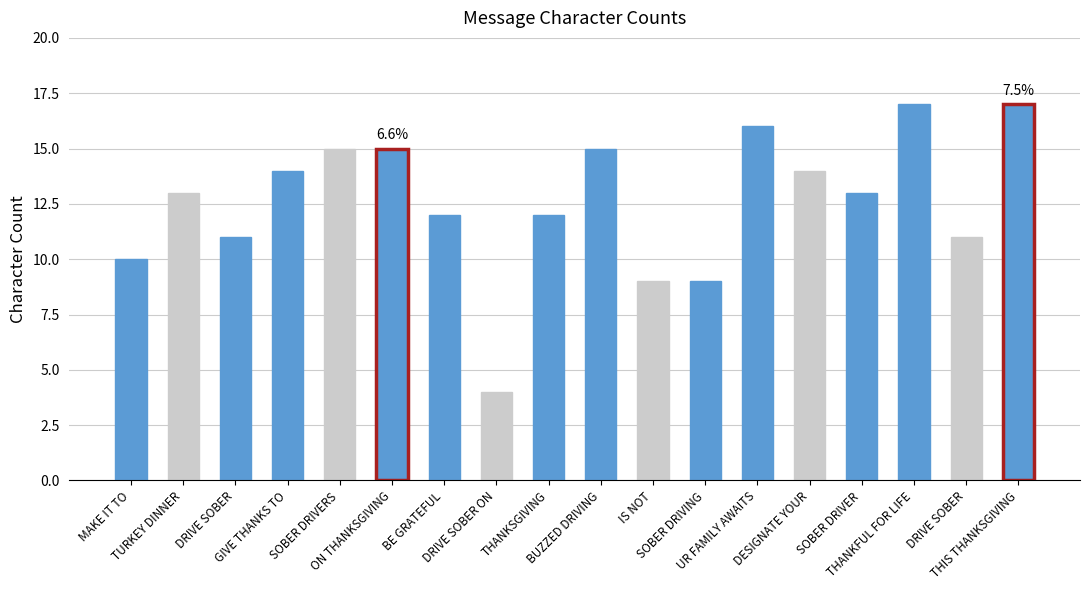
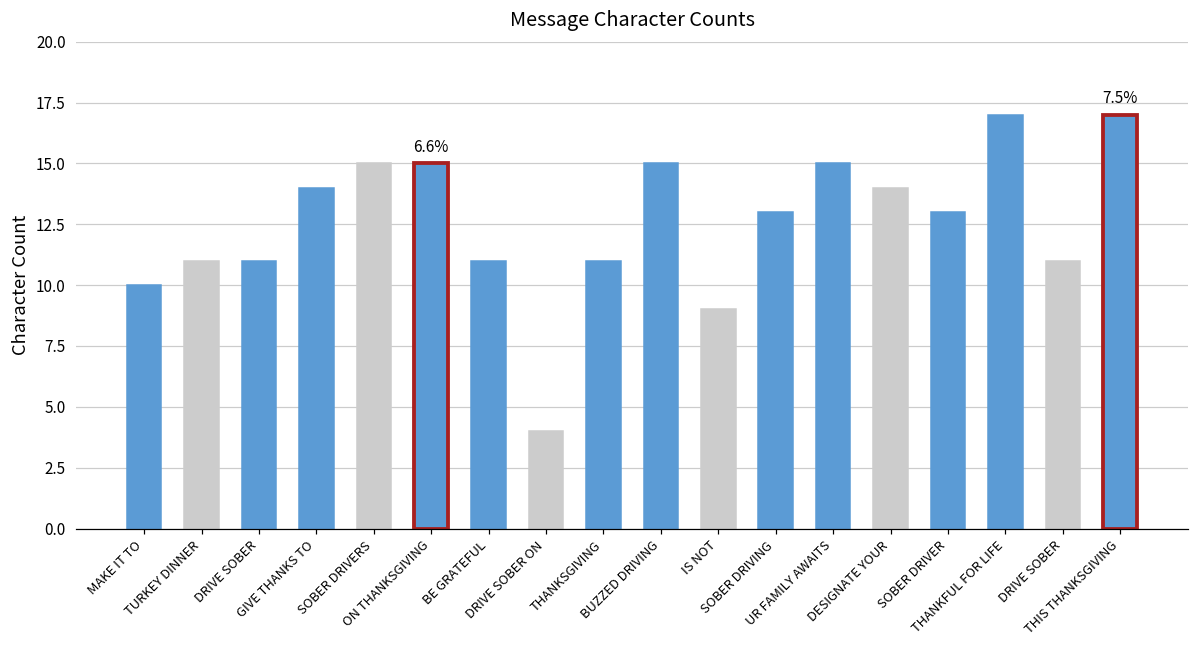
TURKEY DINNER: 13 -> 11
BE GRATEFUL: 12 -> 11
THANKSGIVING: 12 -> 11
SOBER DRIVING: 9 -> 13
UR FAMILY AWAITS: 16 -> 15
